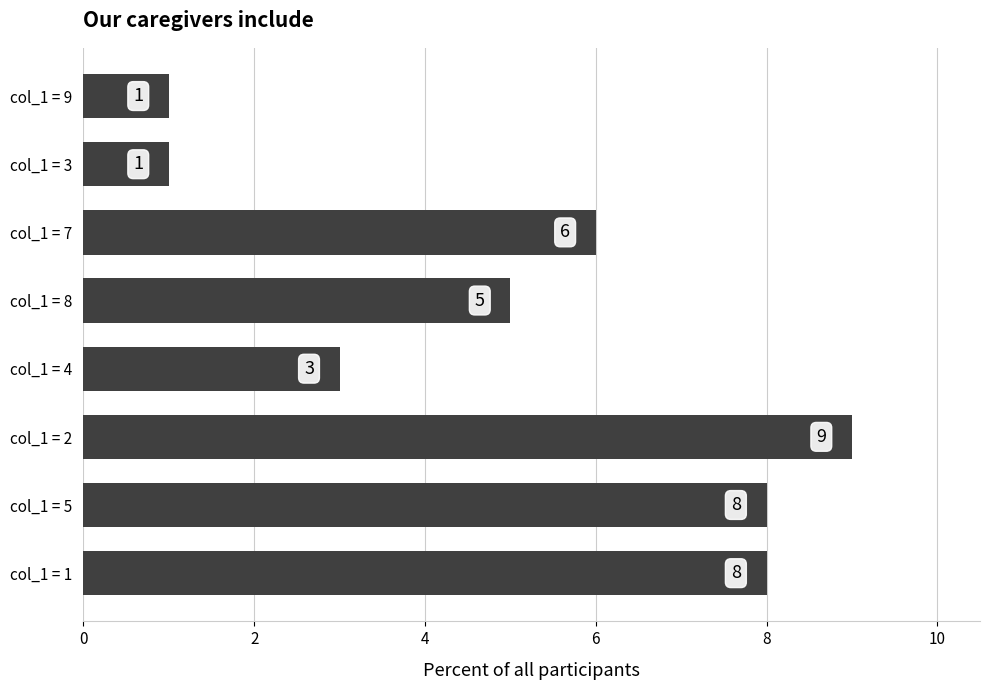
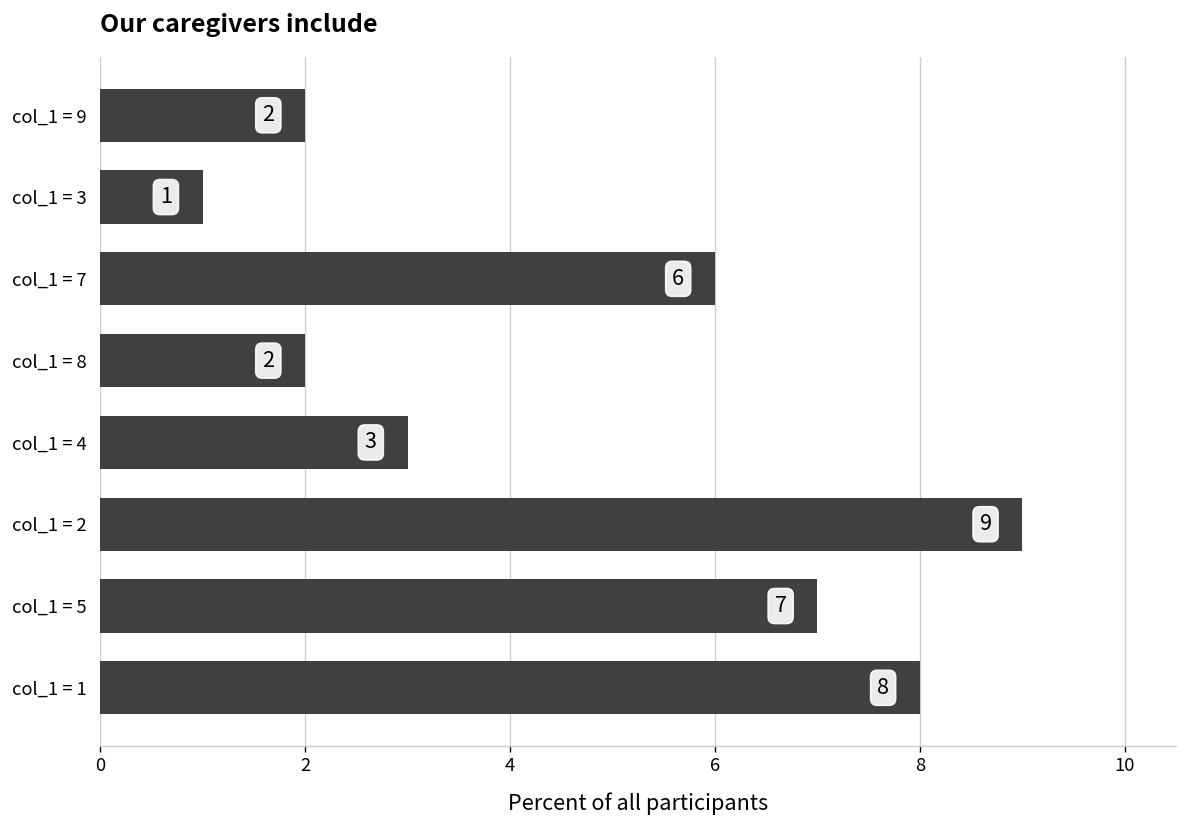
col_1 = 9: 1 -> 2
col_1 = 8: 5 -> 2
col_1 = 5: 8 -> 7
